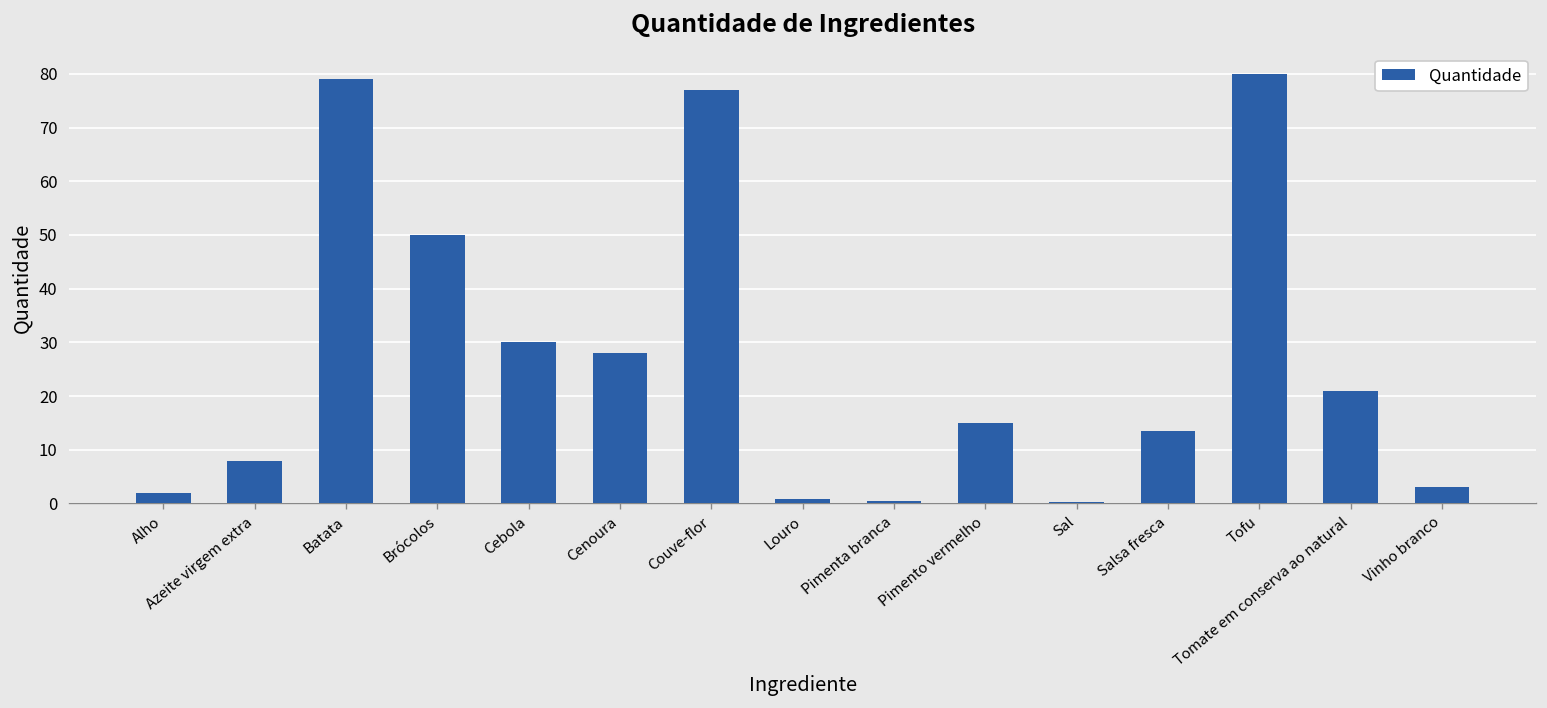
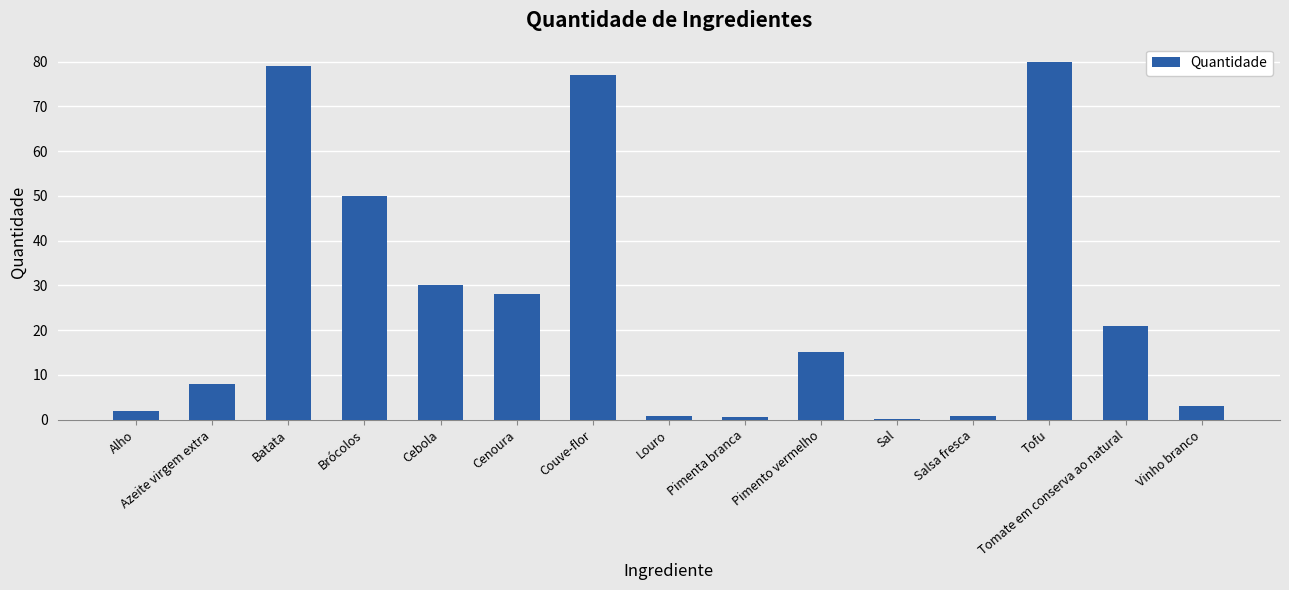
Salsa fresca: 14 -> 1
